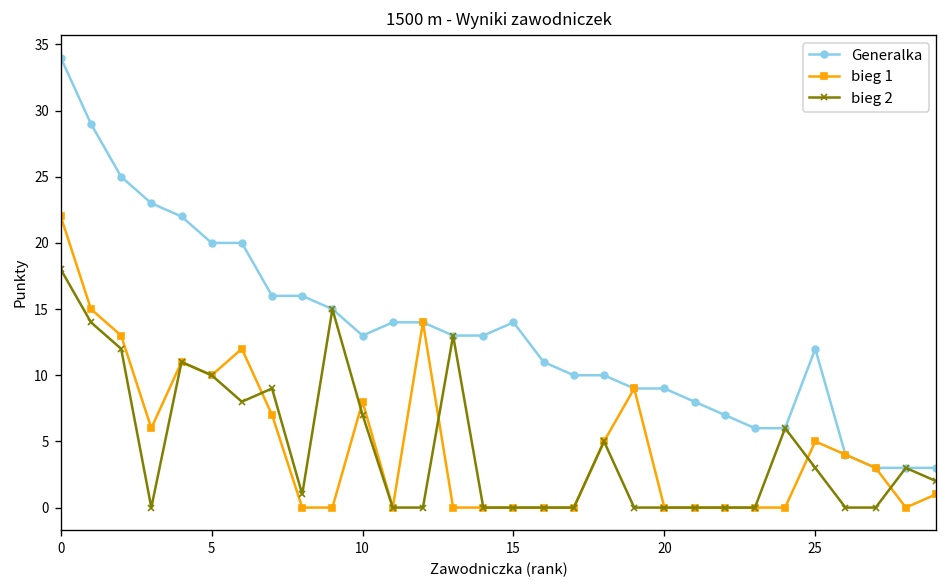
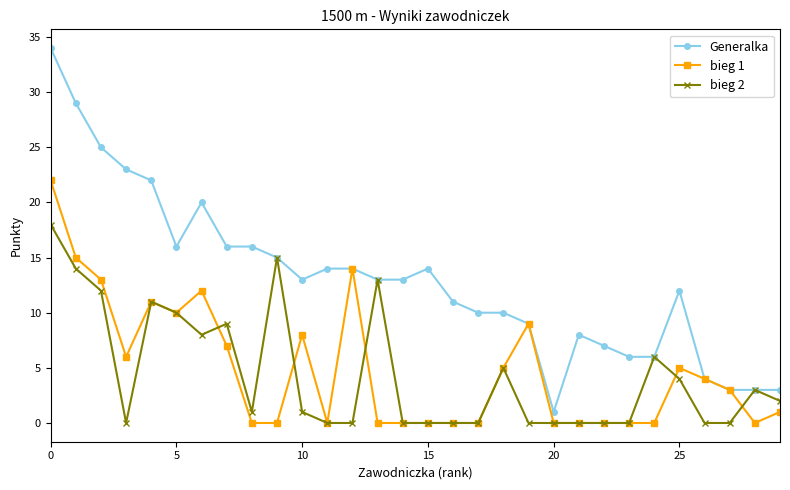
Generalka, 5: 20 -> 16
bieg 2, 10: 7 -> 1
Generalka, 20: 9 -> 1
bieg 2, 25: 3 -> 4
